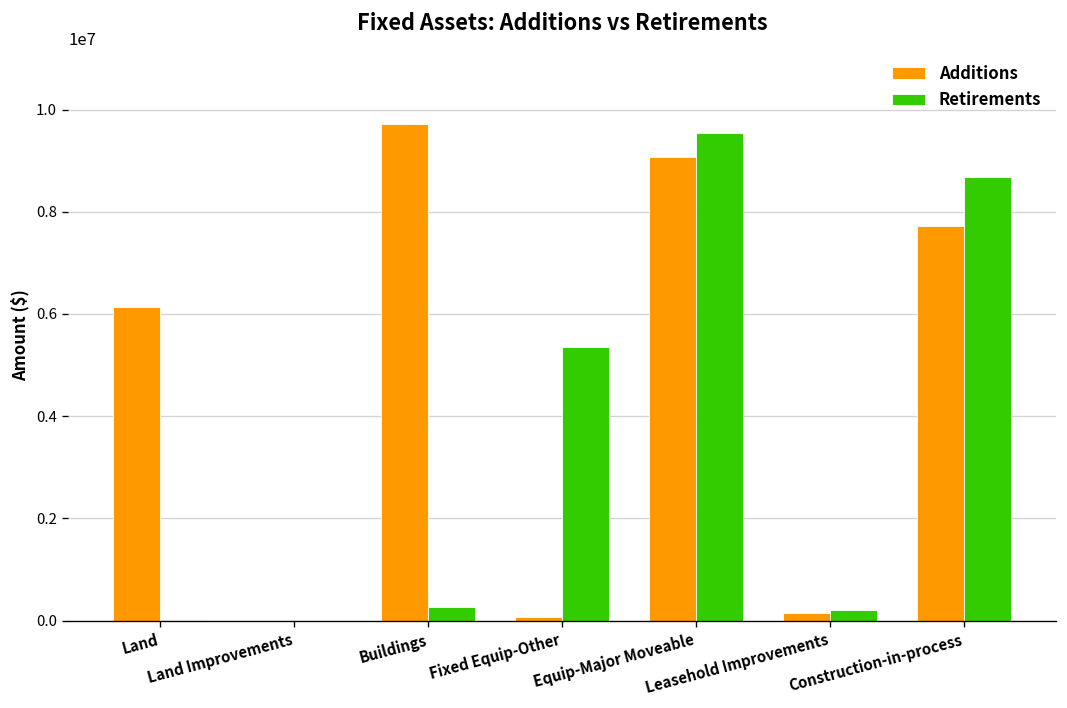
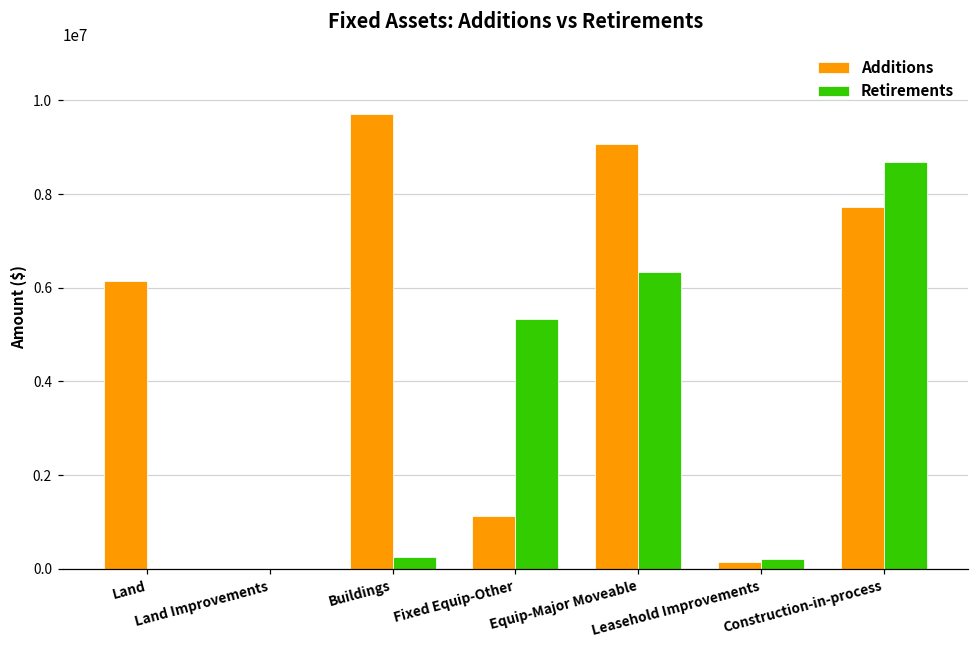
Additions, Fixed Equip-Other: 100000 -> 1100000
Retirements, Equip-Major Moveable: 9500000 -> 6300000
